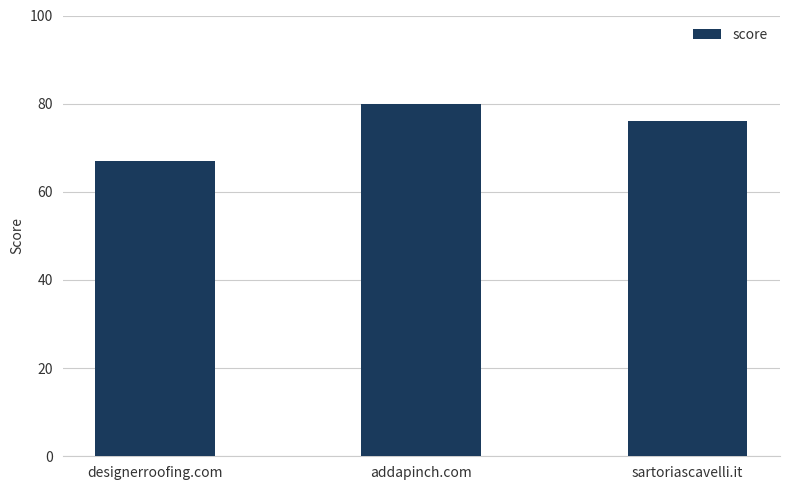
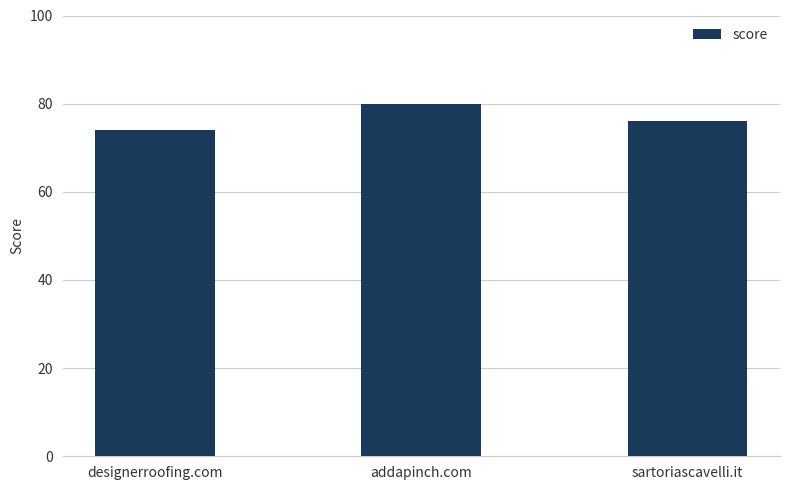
designerroofing.com: 67 -> 74
